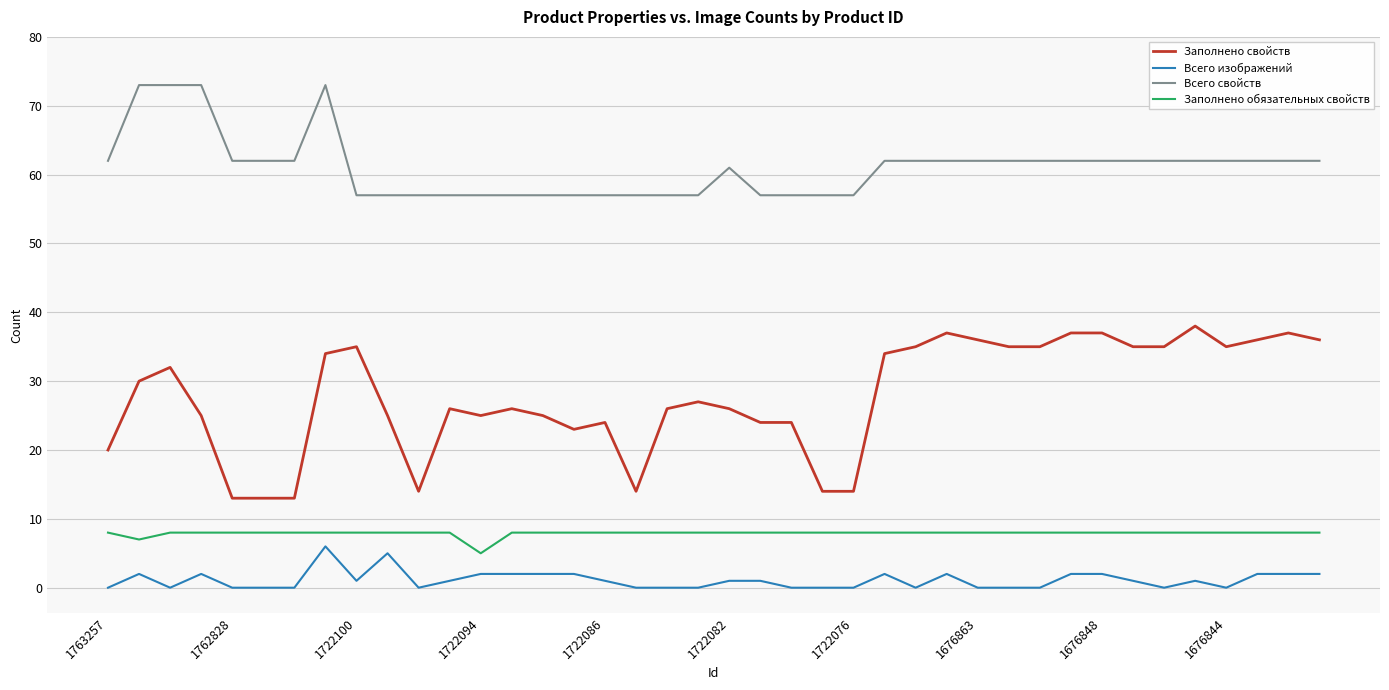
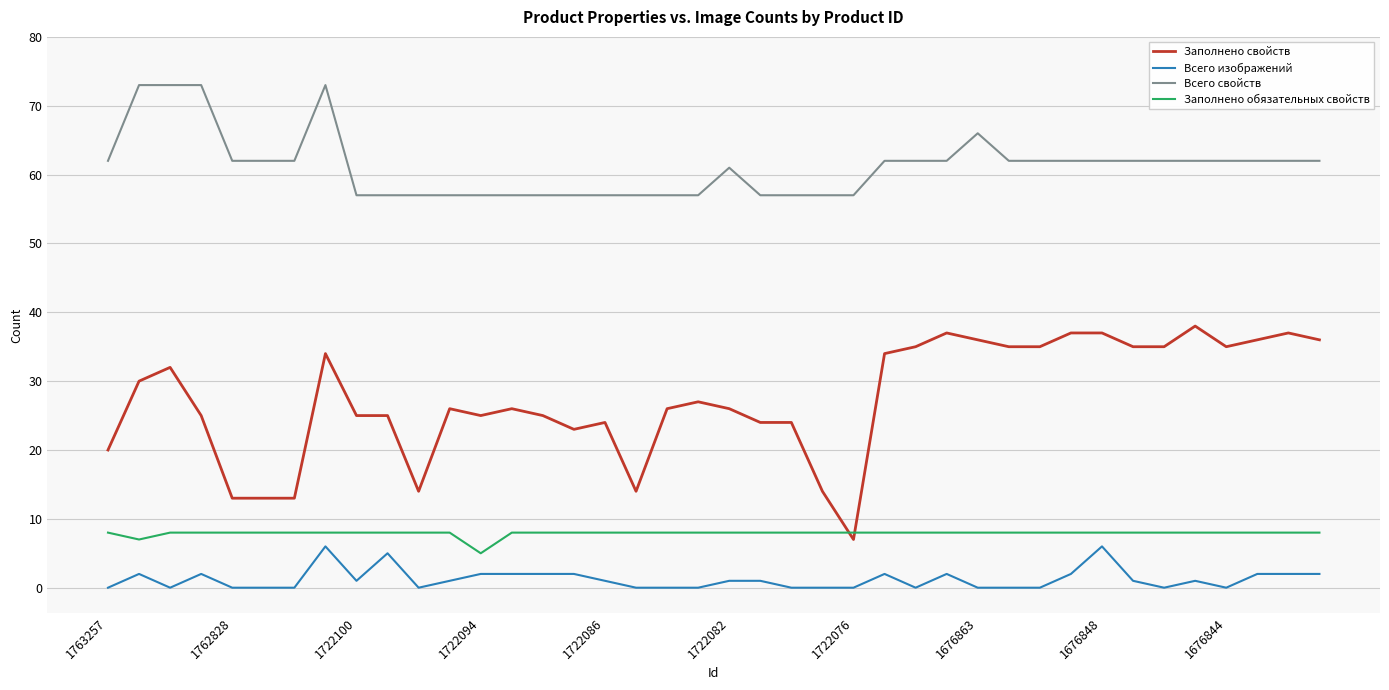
Заполнено свойств, 1722100: 35 -> 25
Заполнено свойств, 1722076: 14 -> 7
Всего свойств, 1676863: 62 -> 66
Всего изображений, 1676848: 2 -> 6
